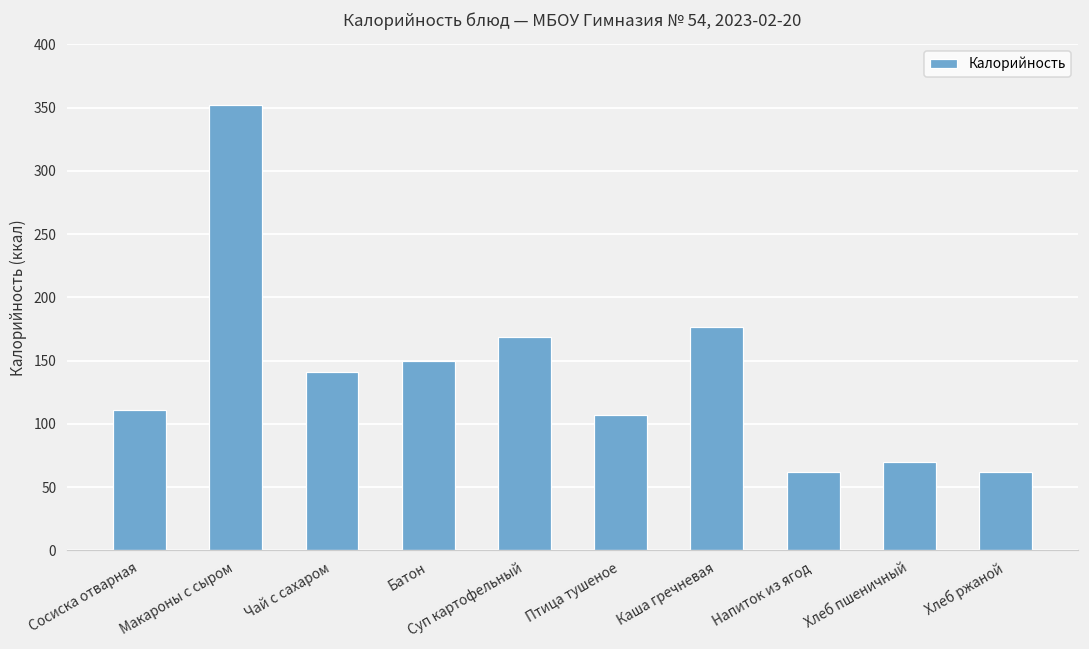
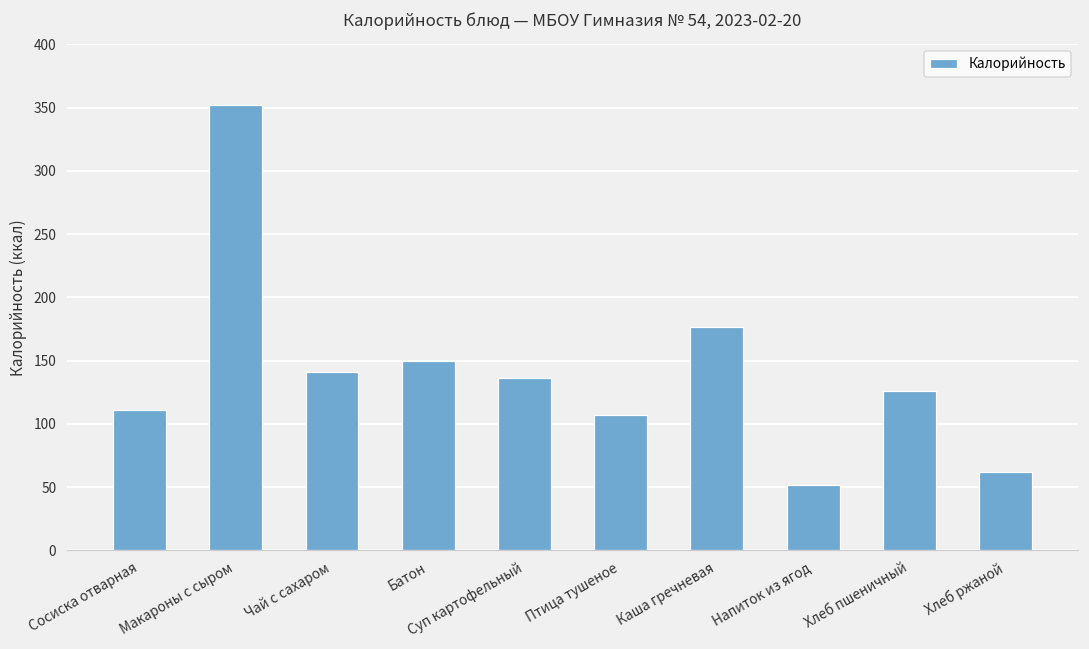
Суп картофельный: 169 -> 136
Напиток из ягод: 62 -> 52
Хлеб пшеничный: 70 -> 126
